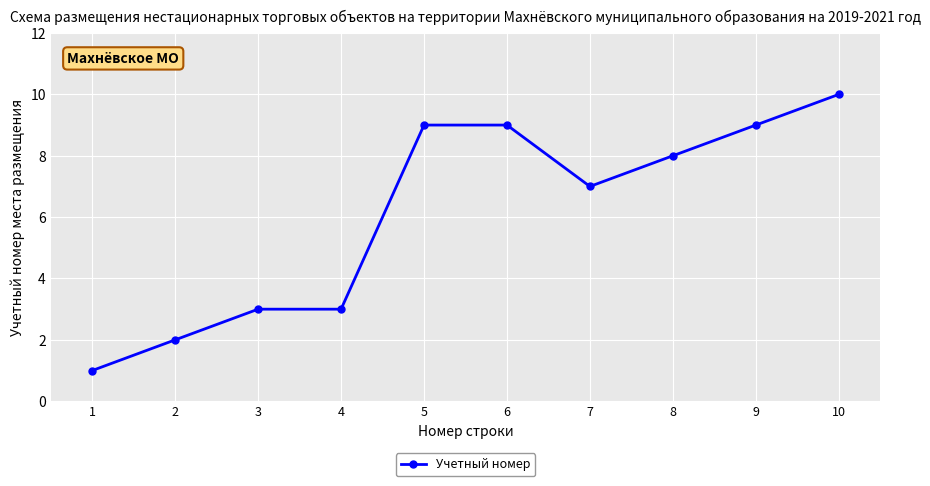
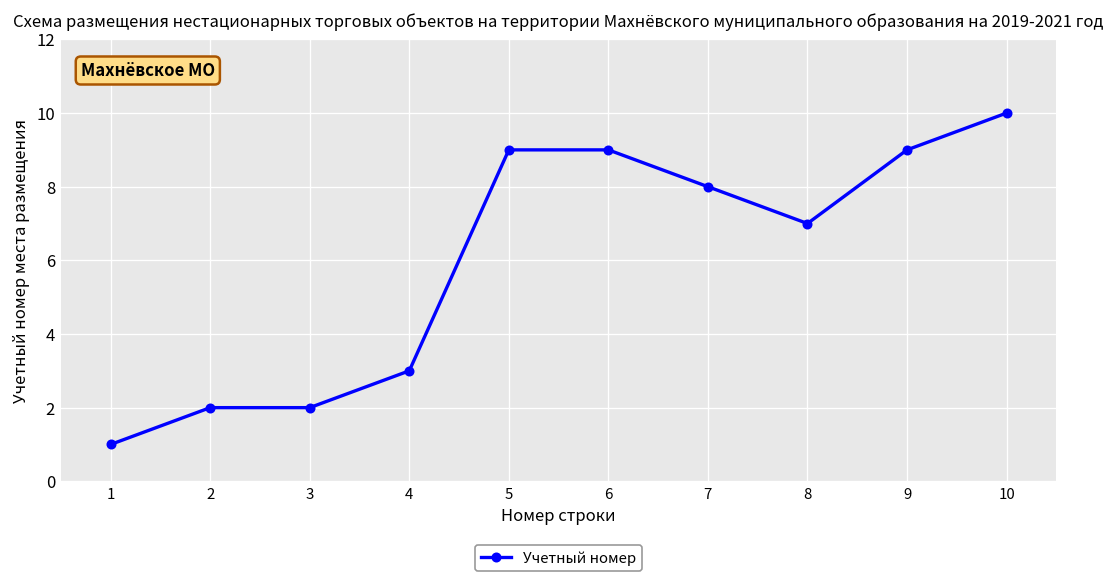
3: 3 -> 2
7: 7 -> 8
8: 8 -> 7
